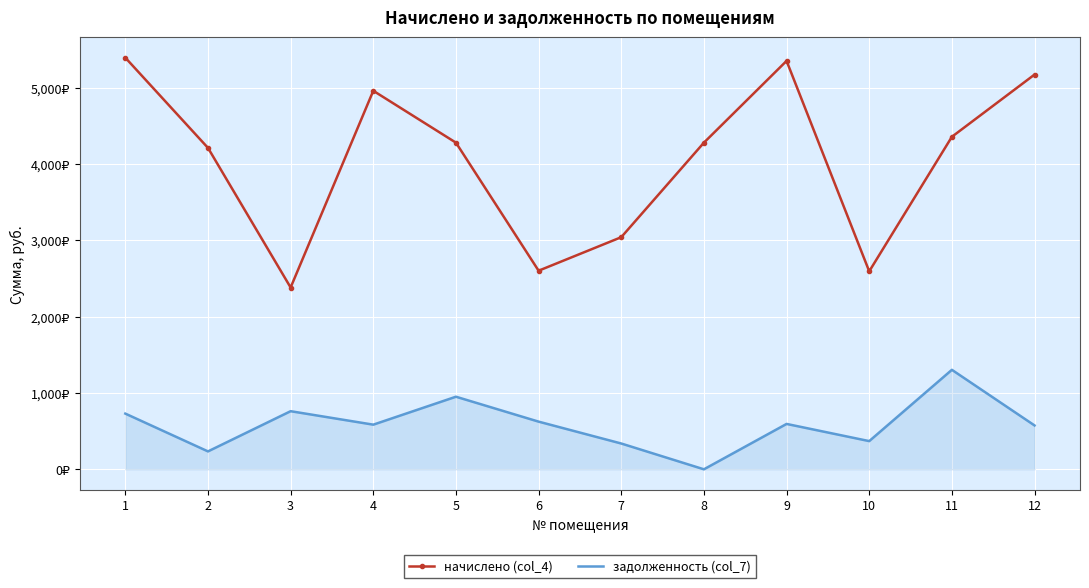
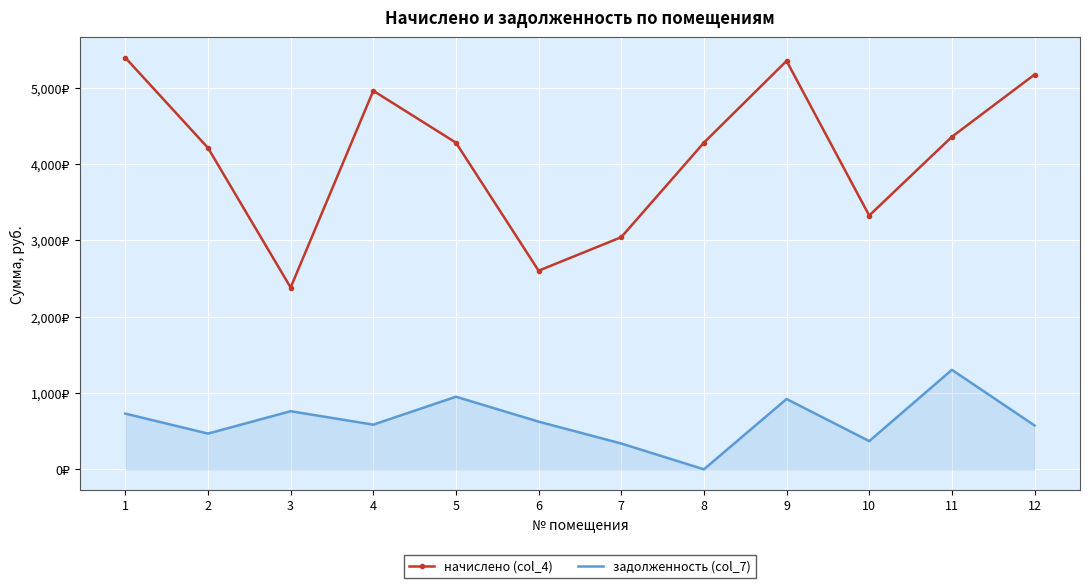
задолженность (col_7), 2: 200₽ -> 500₽
задолженность (col_7), 9: 600₽ -> 900₽
начислено (col_4), 10: 2,600₽ -> 3,300₽
